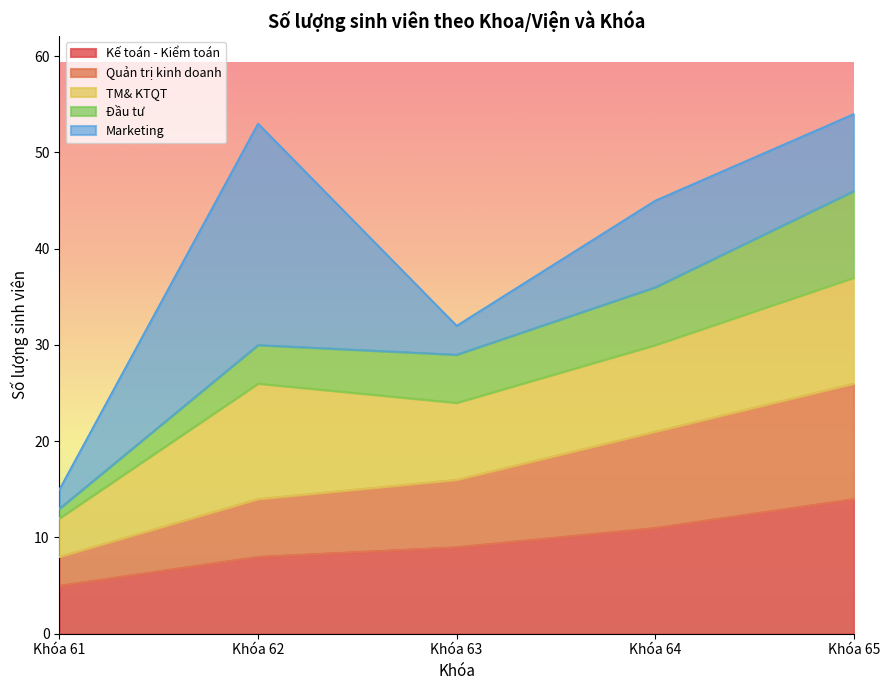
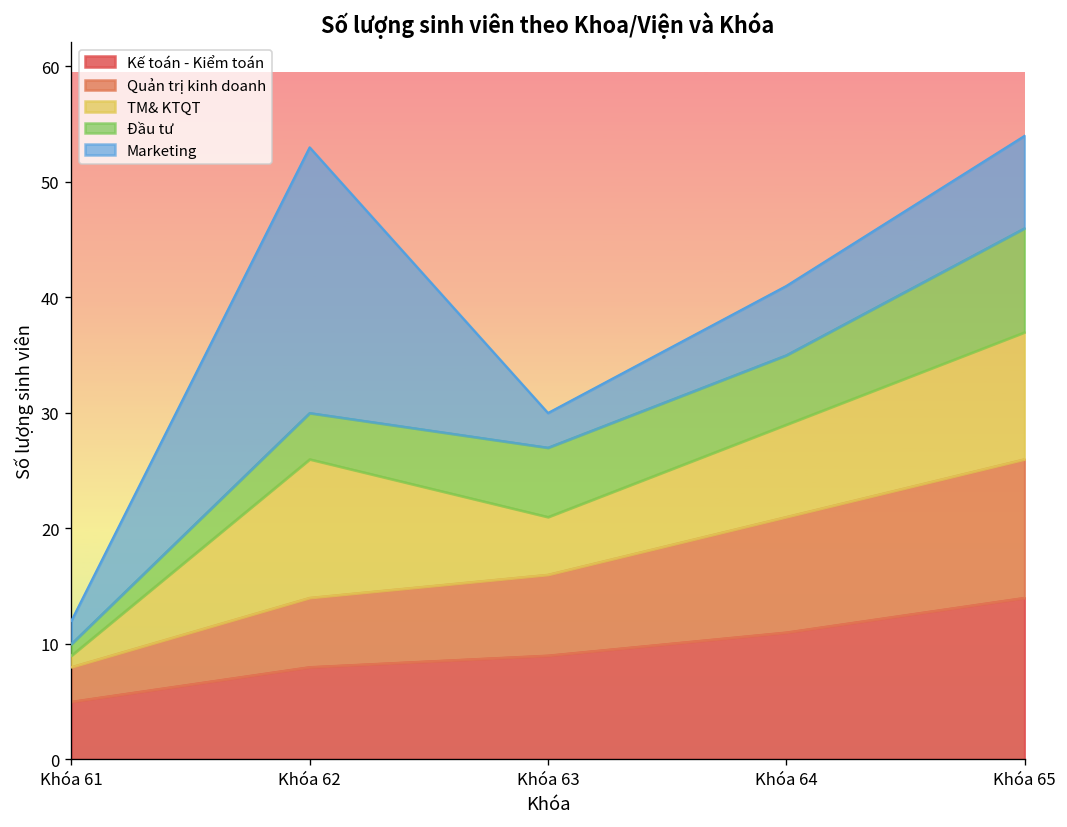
TM& KTQT, Khóa 61: 4 -> 1
TM& KTQT, Khóa 63: 8 -> 5
Đầu tư, Khóa 63: 5 -> 6
TM& KTQT, Khóa 64: 9 -> 8
Marketing, Khóa 64: 9 -> 6
